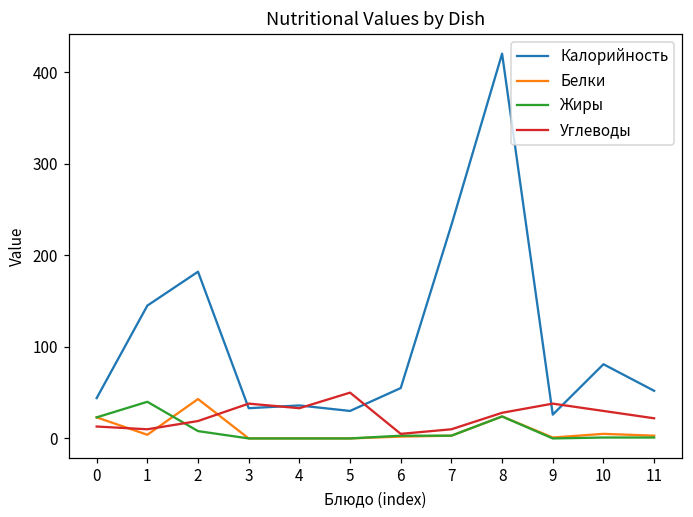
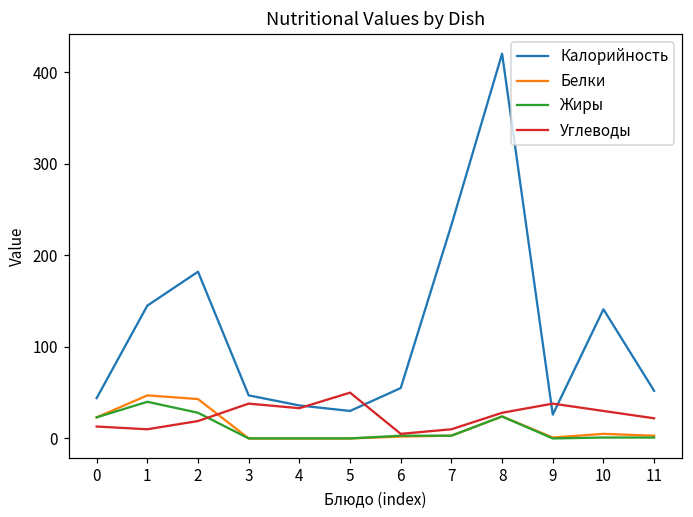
Белки, 1: 0 -> 50
Жиры, 2: 10 -> 30
Калорийность, 3: 30 -> 50
Калорийность, 10: 80 -> 140
